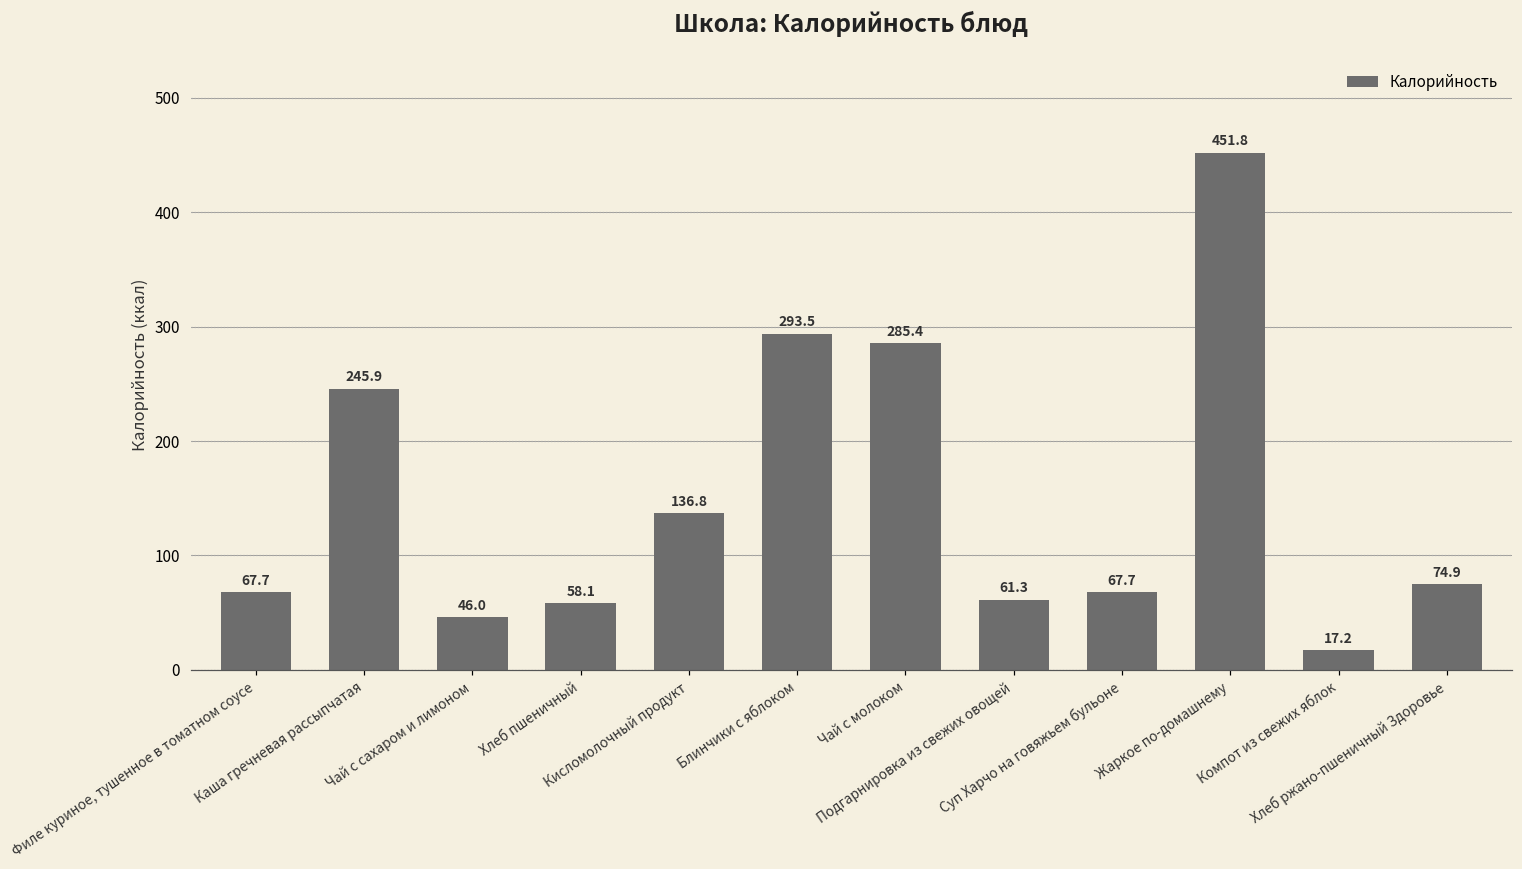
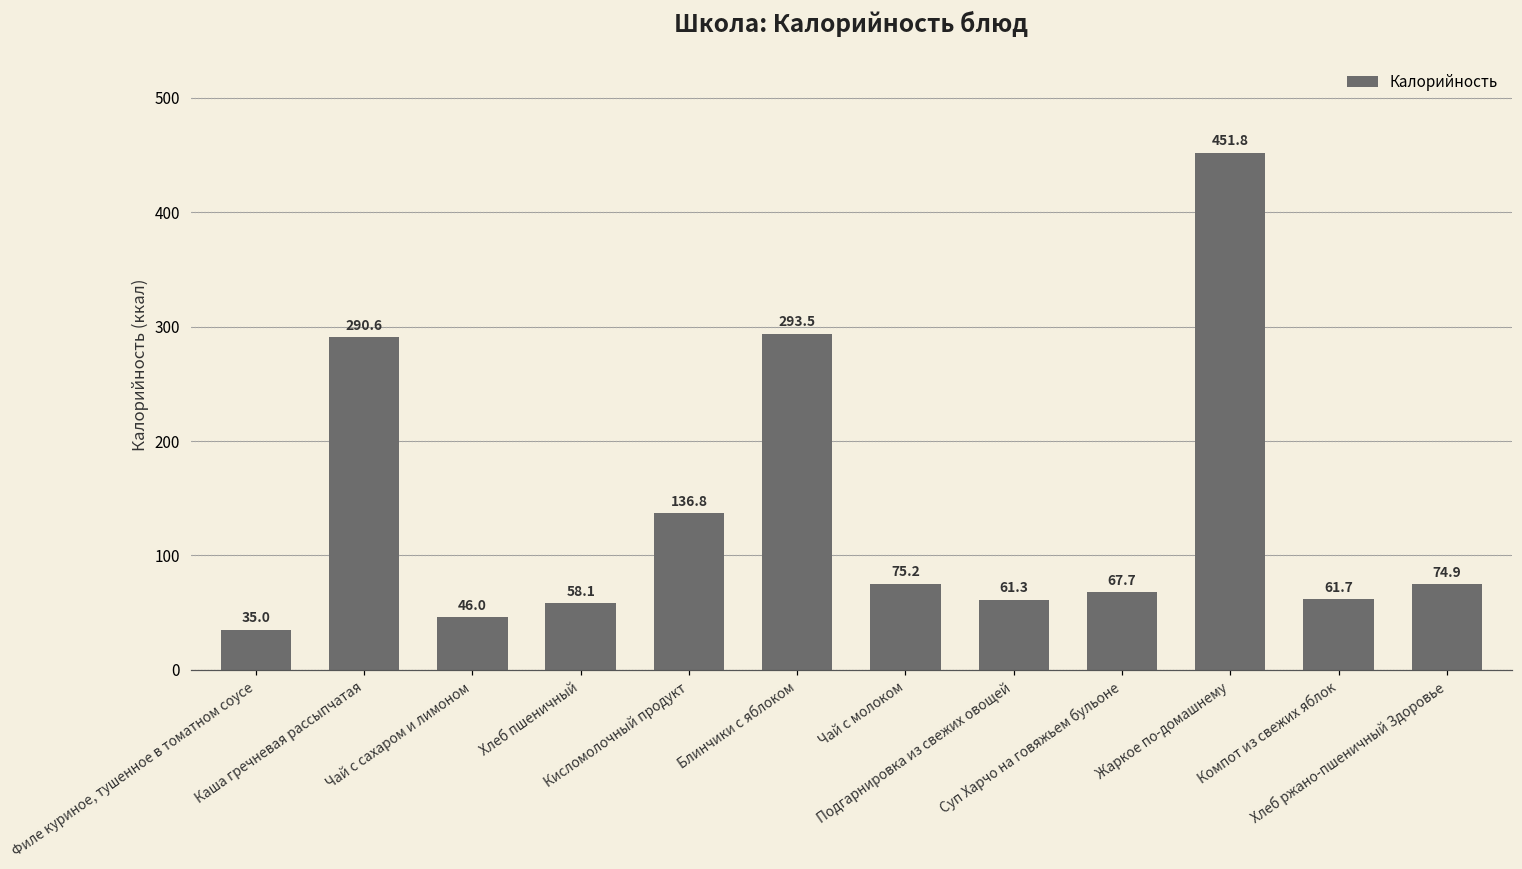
Филе куриное, тушенное в томатном соусе: 67.7 -> 35.0
Каша гречневая рассыпчатая: 245.9 -> 290.6
Чай с молоком: 285.4 -> 75.2
Компот из свежих яблок: 17.2 -> 61.7
